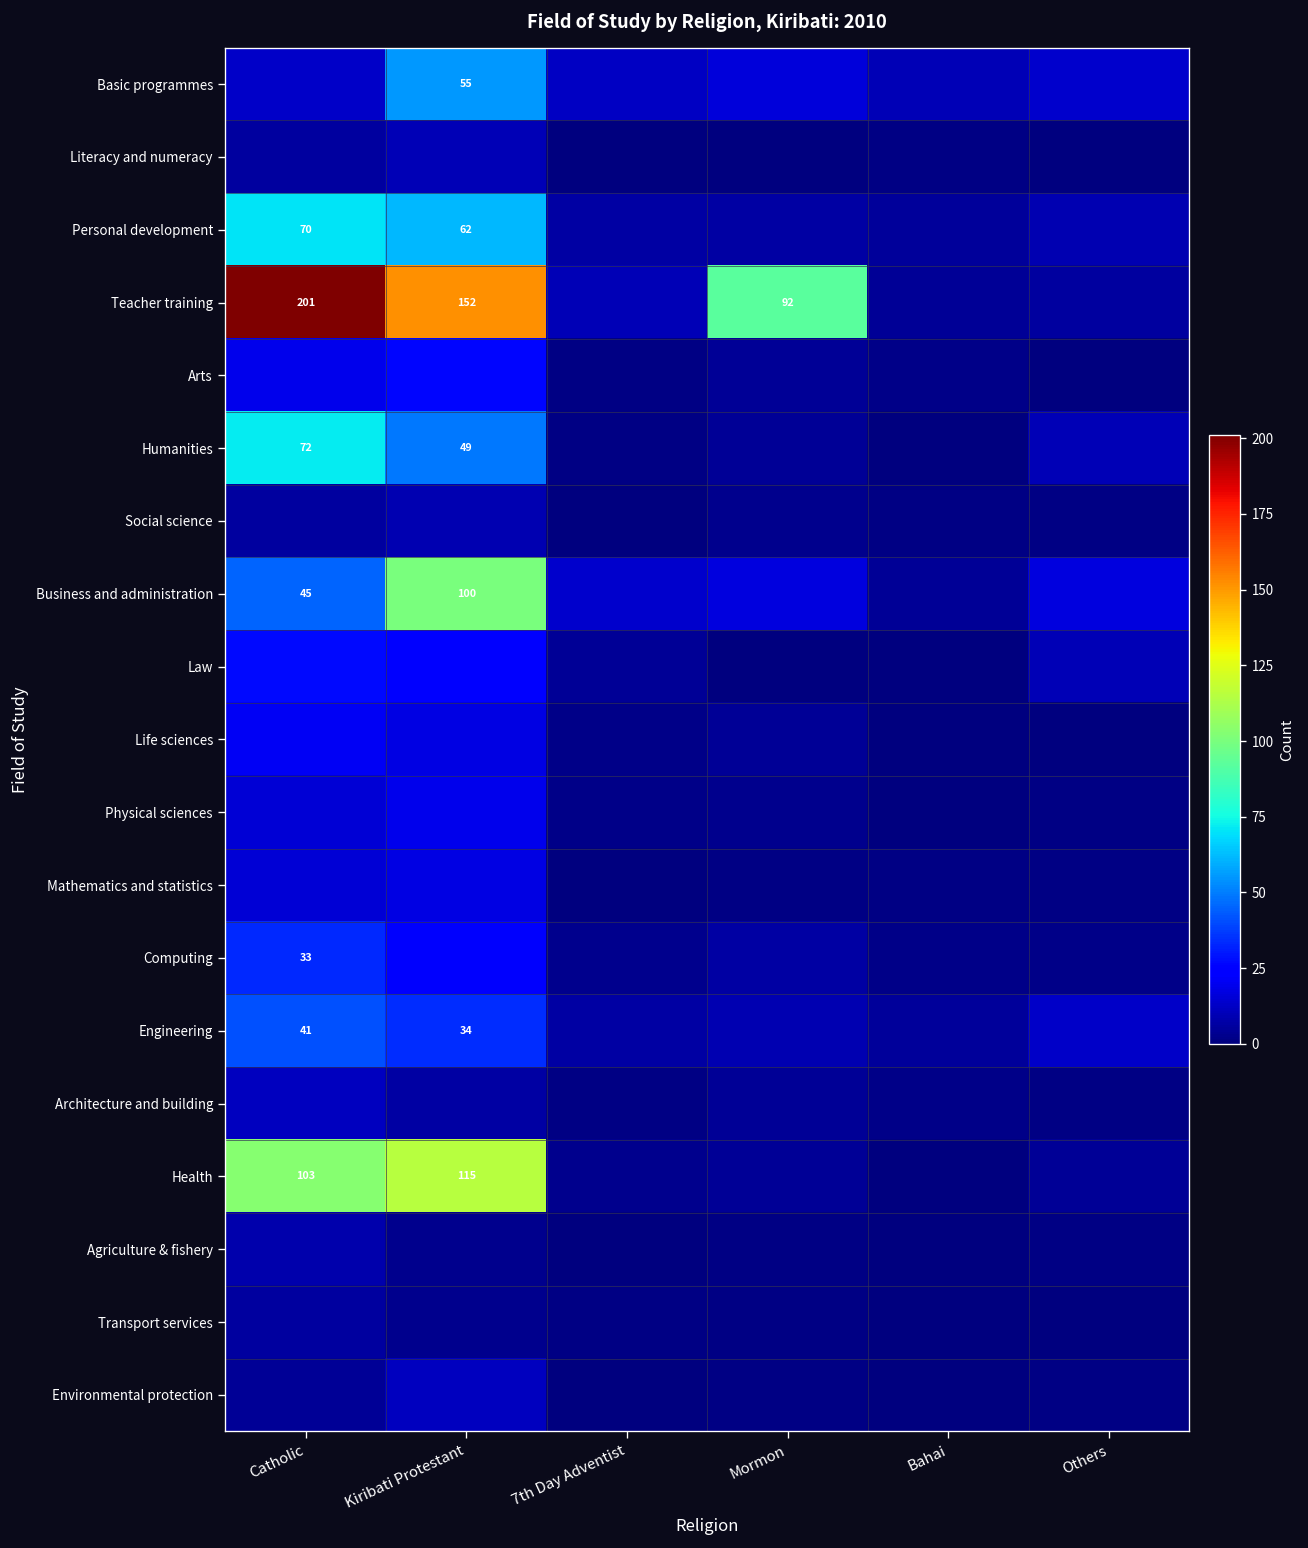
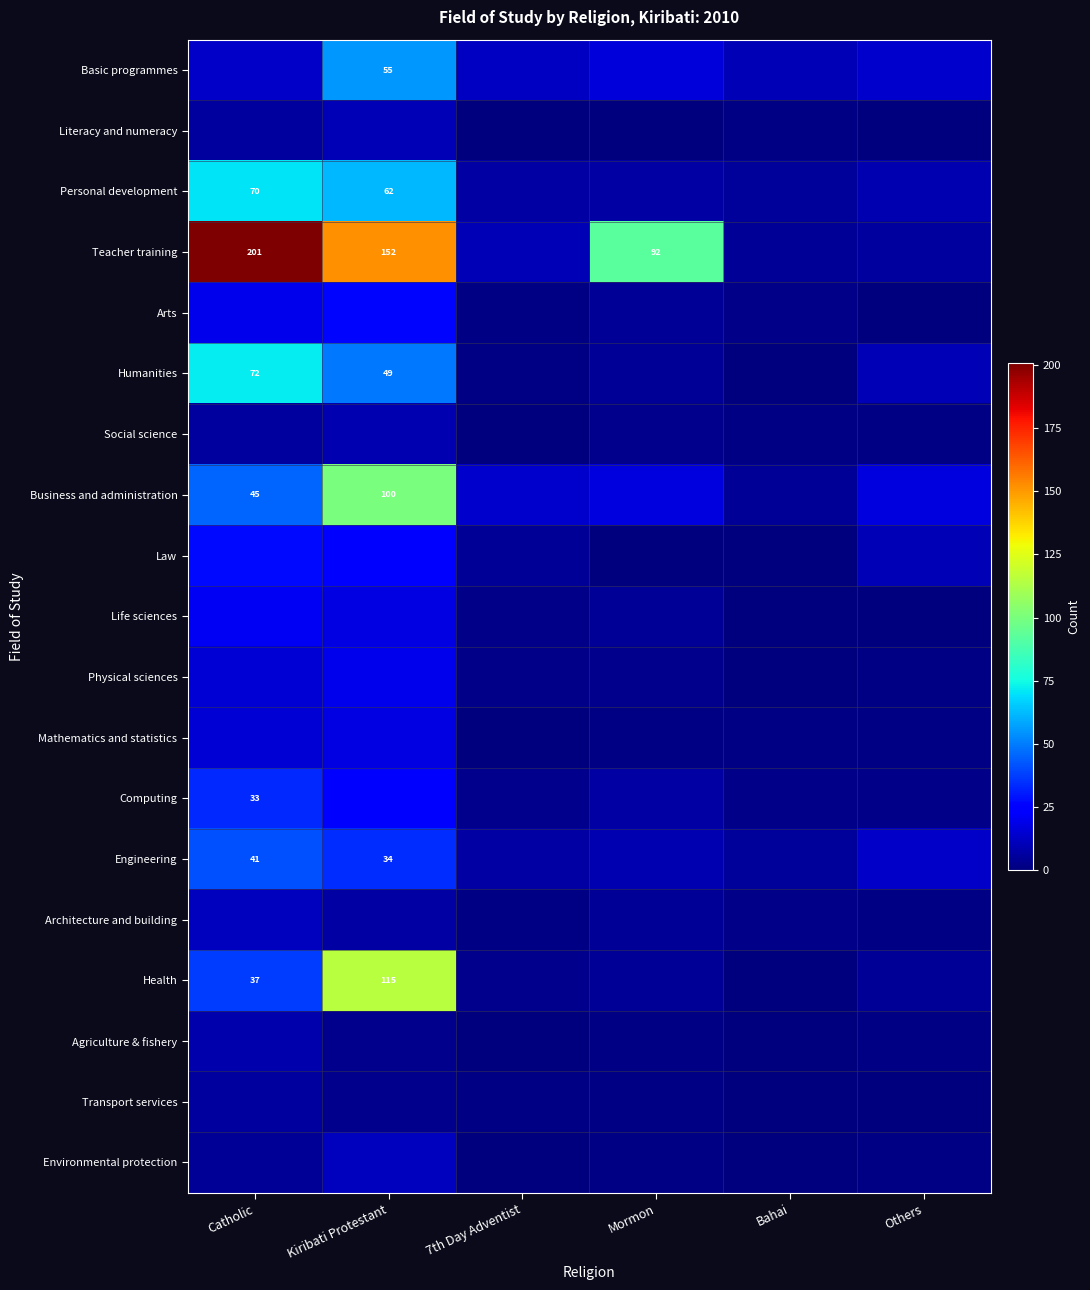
Health, Catholic: 103 -> 37
